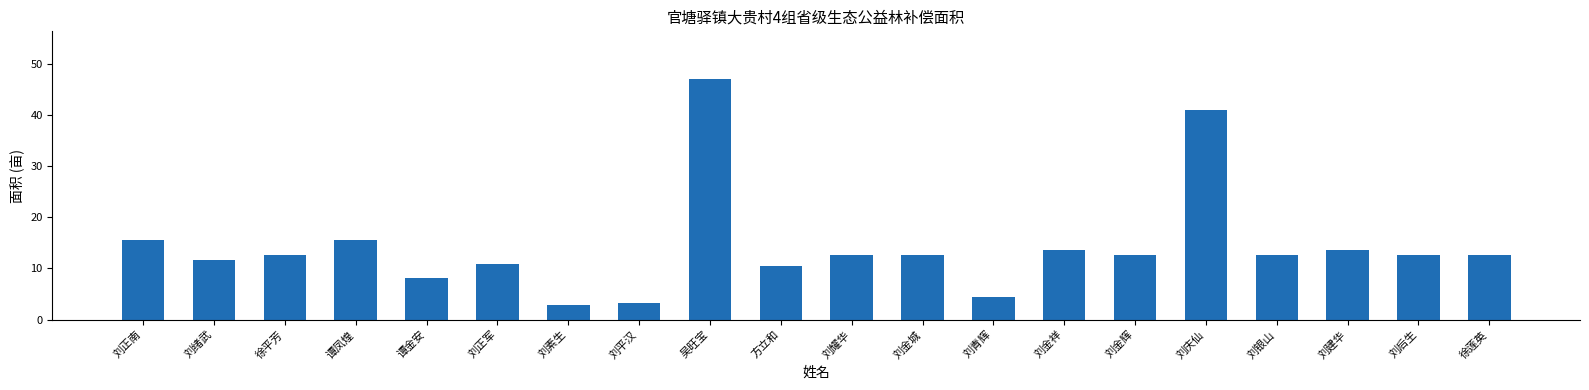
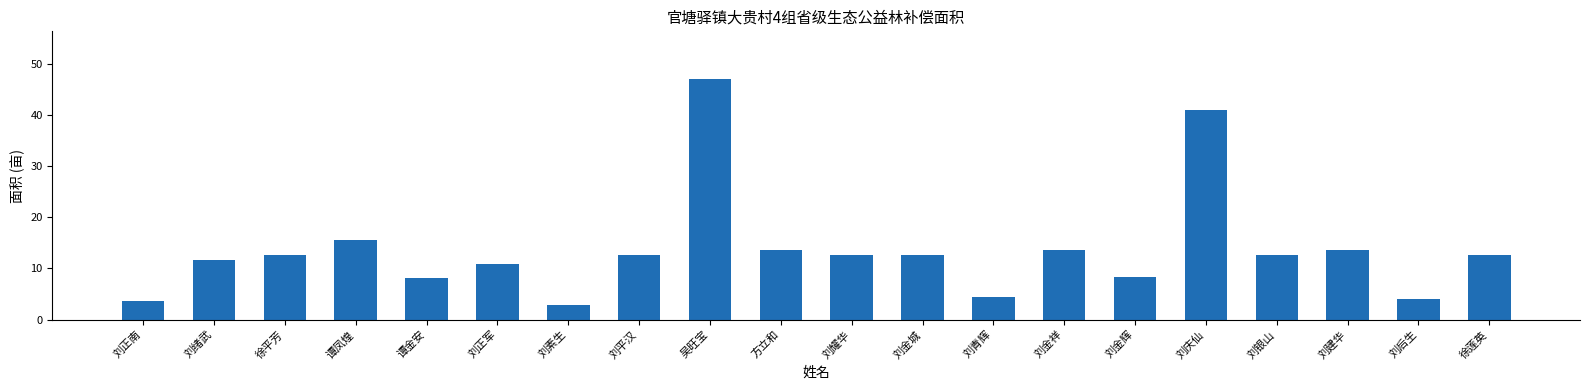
刘正南: 16 -> 4
刘平汉: 3 -> 13
方立和: 10 -> 14
刘金辉: 13 -> 8
刘后生: 13 -> 4
